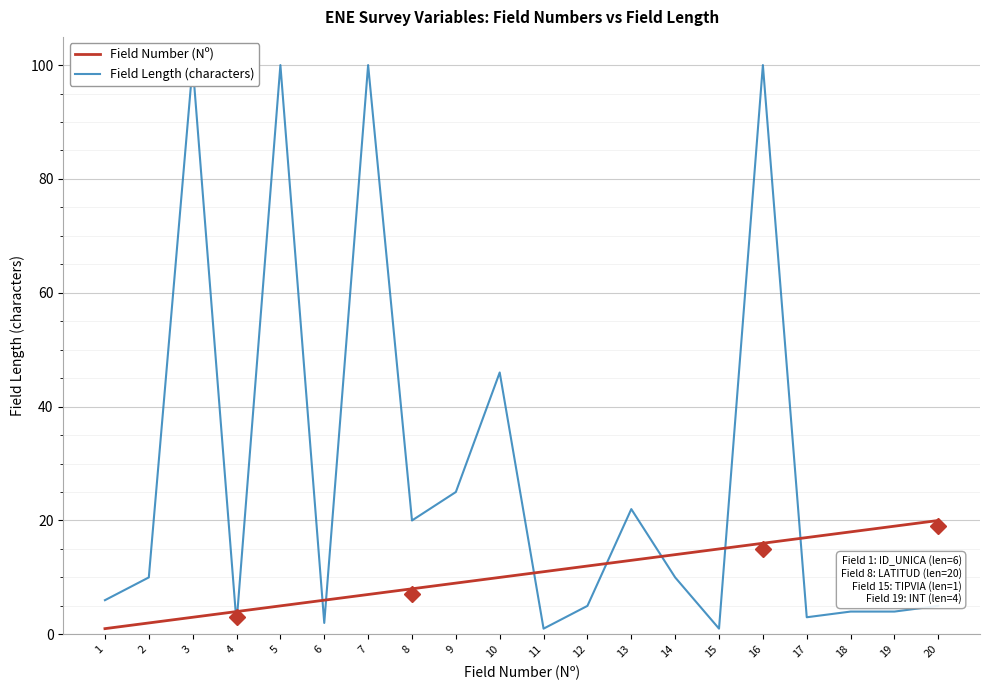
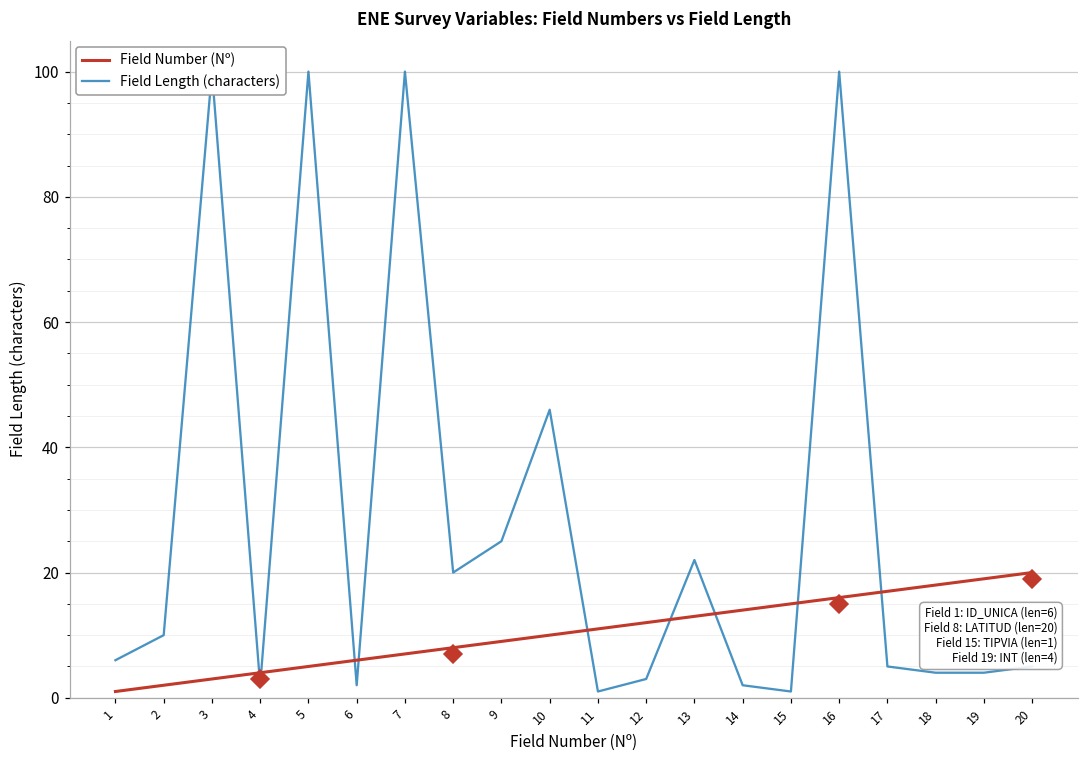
Field Length (characters), 12: 5 -> 3
Field Length (characters), 14: 10 -> 2
Field Length (characters), 17: 3 -> 5
